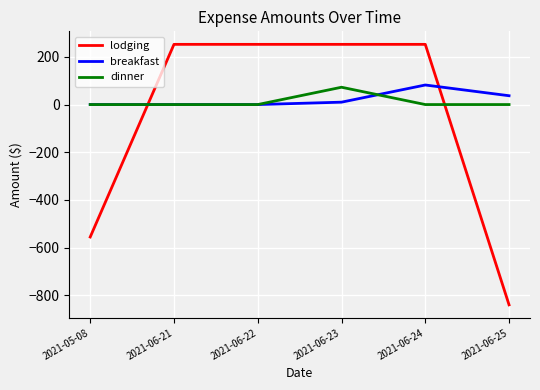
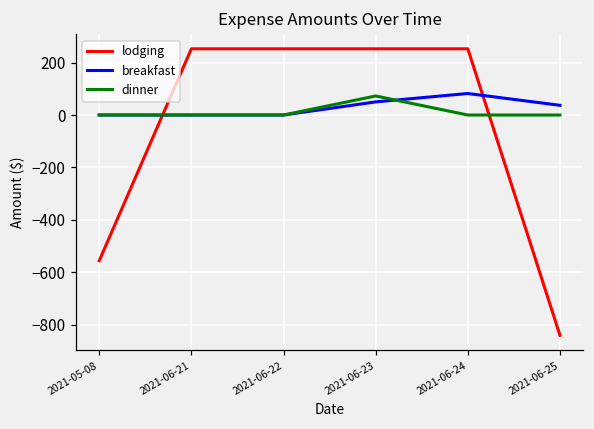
breakfast, 2021-06-23: 10 -> 50
